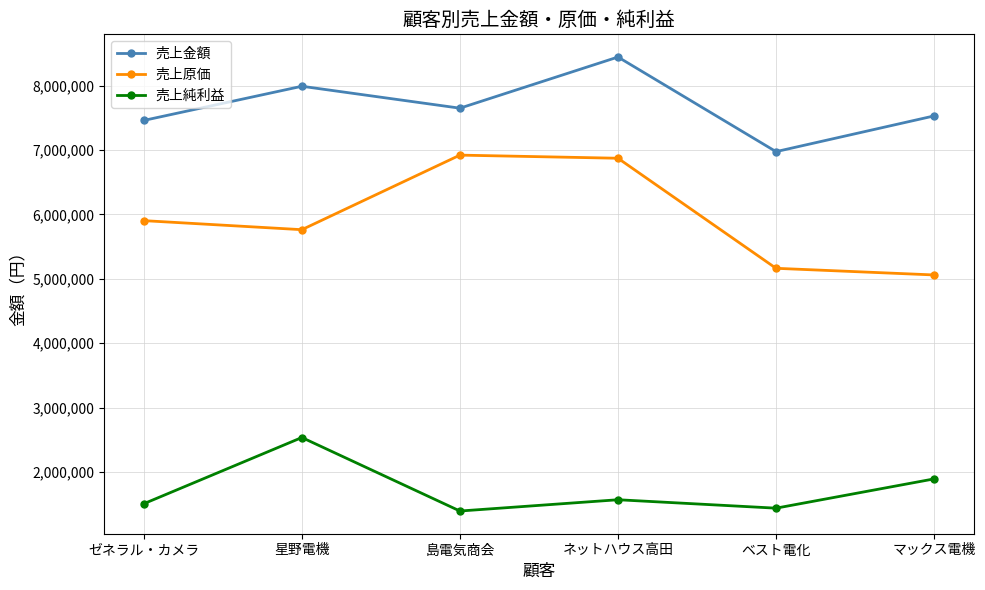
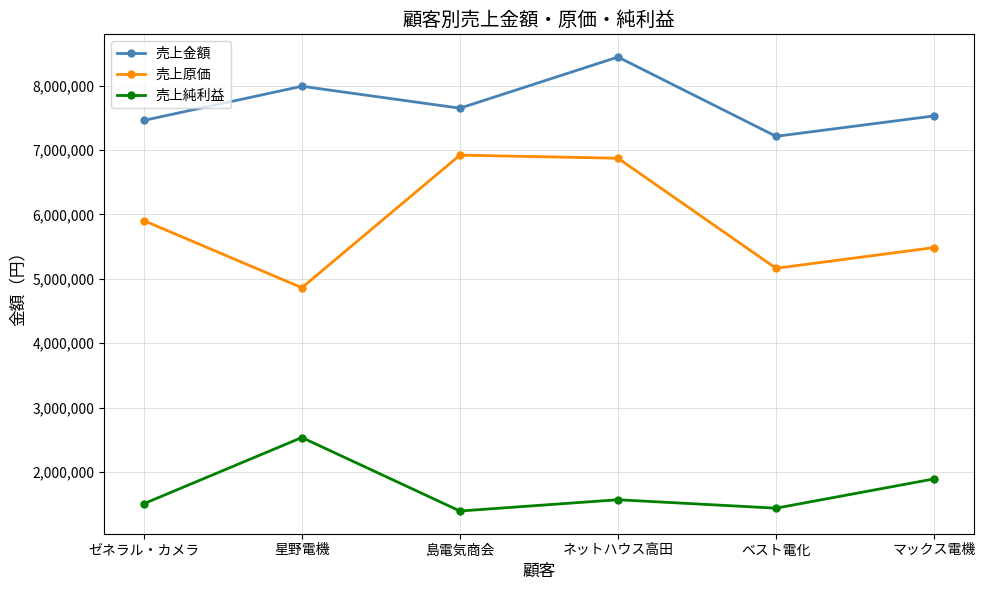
売上原価, 星野電機: 5,800,000 -> 4,900,000
売上金額, ベスト電化: 7,000,000 -> 7,200,000
売上原価, マックス電機: 5,100,000 -> 5,500,000
